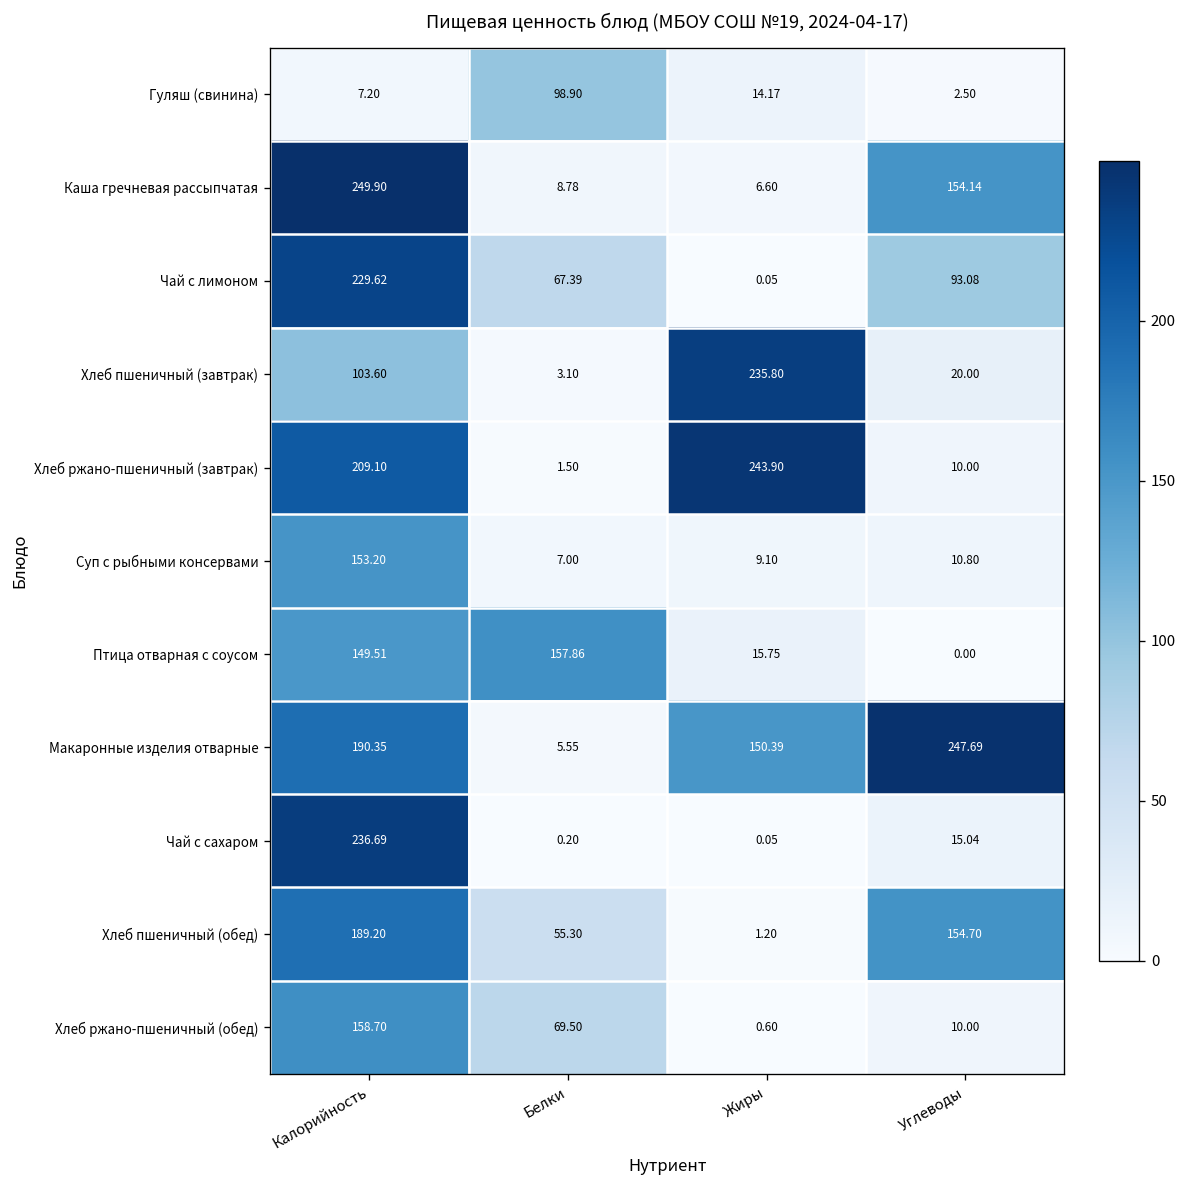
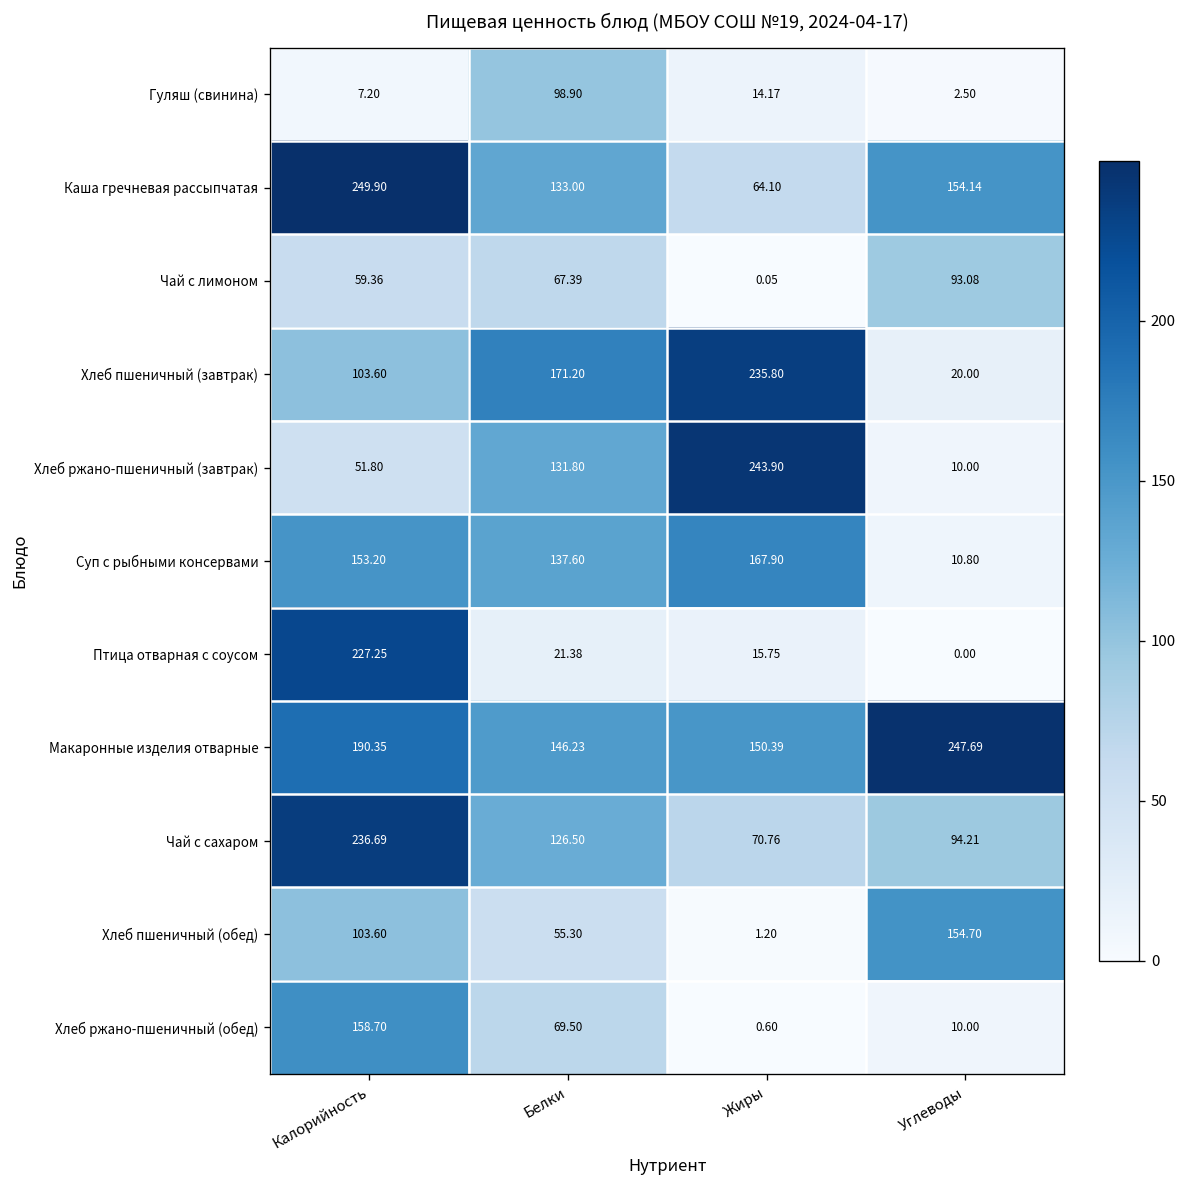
Каша гречневая рассыпчатая, Белки: 8.78 -> 133.00
Каша гречневая рассыпчатая, Жиры: 6.60 -> 64.10
Чай с лимоном, Калорийность: 229.62 -> 59.36
Хлеб пшеничный (завтрак), Белки: 3.10 -> 171.20
Хлеб ржано-пшеничный (завтрак), Калорийность: 209.10 -> 51.80
Хлеб ржано-пшеничный (завтрак), Белки: 1.50 -> 131.80
Суп с рыбными консервами, Белки: 7.00 -> 137.60
Суп с рыбными консервами, Жиры: 9.10 -> 167.90
Птица отварная с соусом, Калорийность: 149.51 -> 227.25
Птица отварная с соусом, Белки: 157.86 -> 21.38
Макаронные изделия отварные, Белки: 5.55 -> 146.23
Чай с сахаром, Белки: 0.20 -> 126.50
Чай с сахаром, Жиры: 0.05 -> 70.76
Чай с сахаром, Углеводы: 15.04 -> 94.21
Хлеб пшеничный (обед), Калорийность: 189.20 -> 103.60
